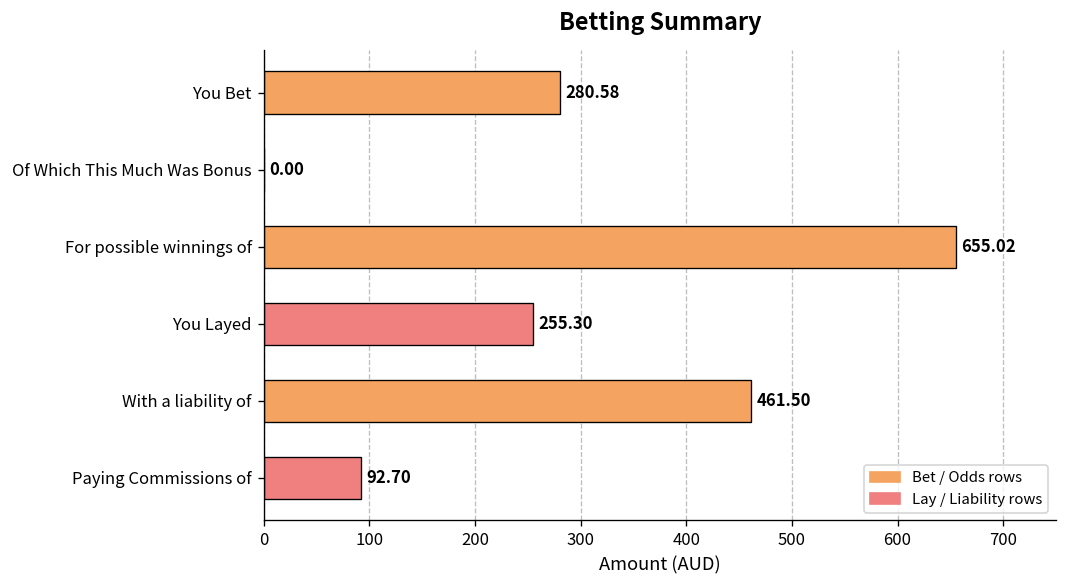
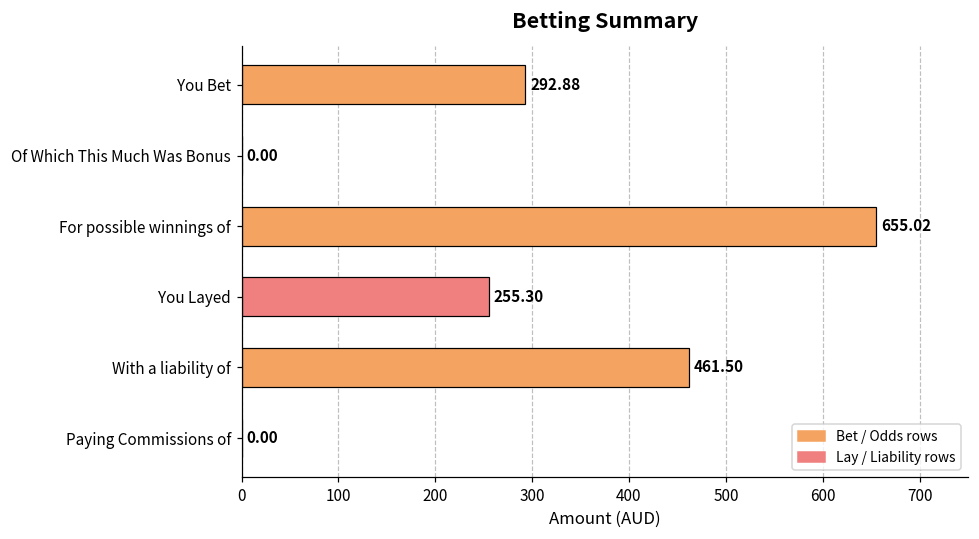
You Bet: 280.58 -> 292.88
Paying Commissions of: 92.70 -> 0.00
